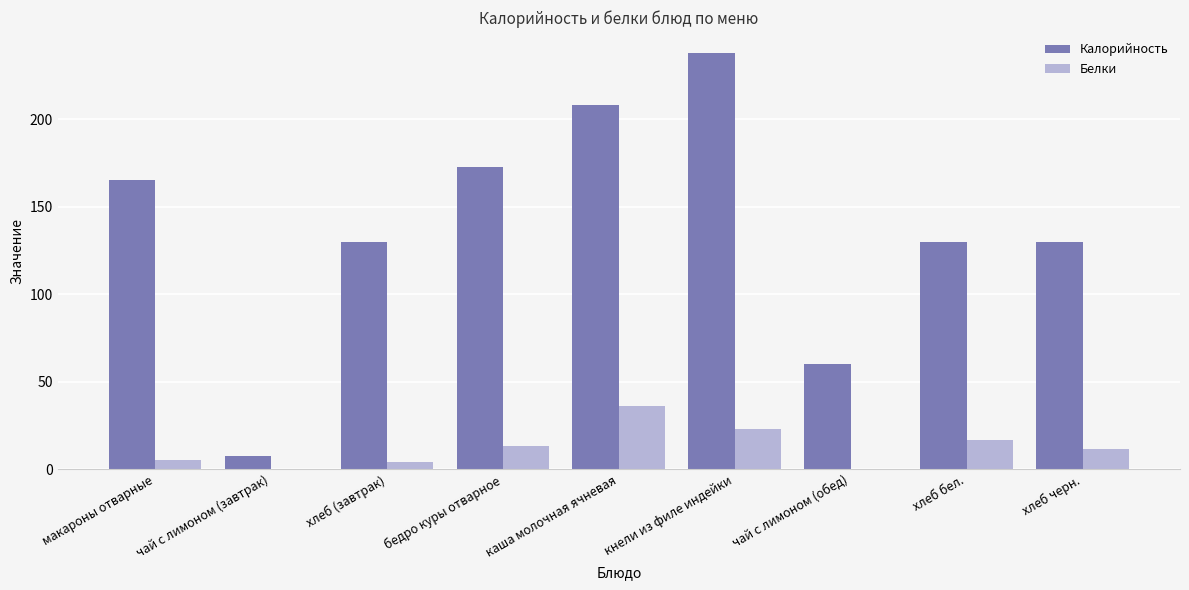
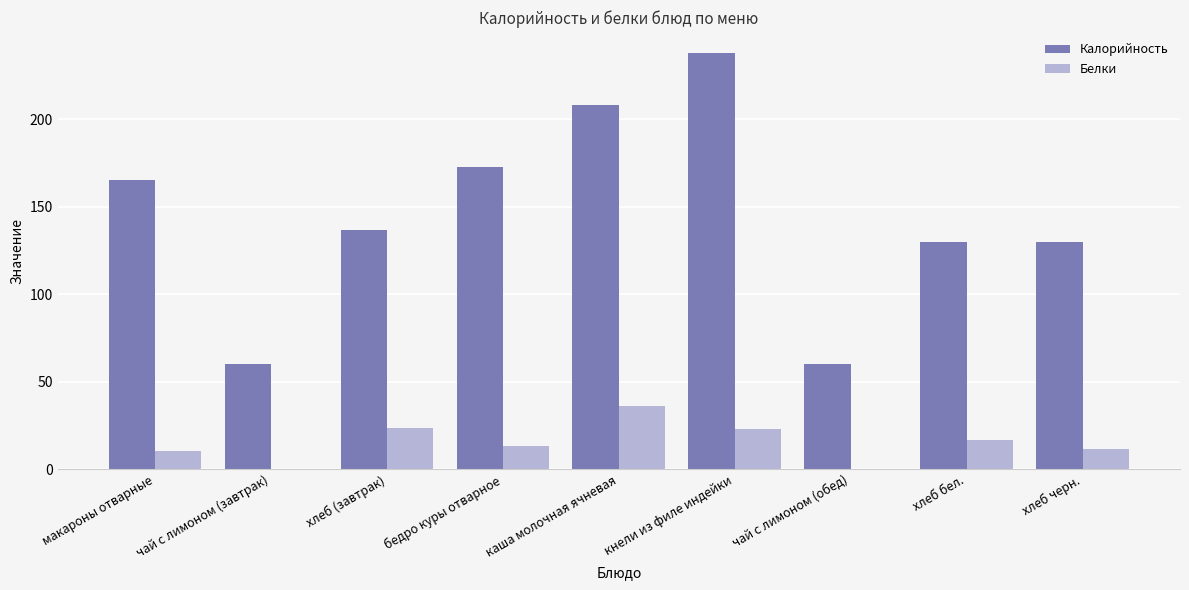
Белки, макароны отварные: 5 -> 10
Калорийность, чай с лимоном (завтрак): 8 -> 60
Калорийность, хлеб (завтрак): 130 -> 137
Белки, хлеб (завтрак): 4 -> 23
